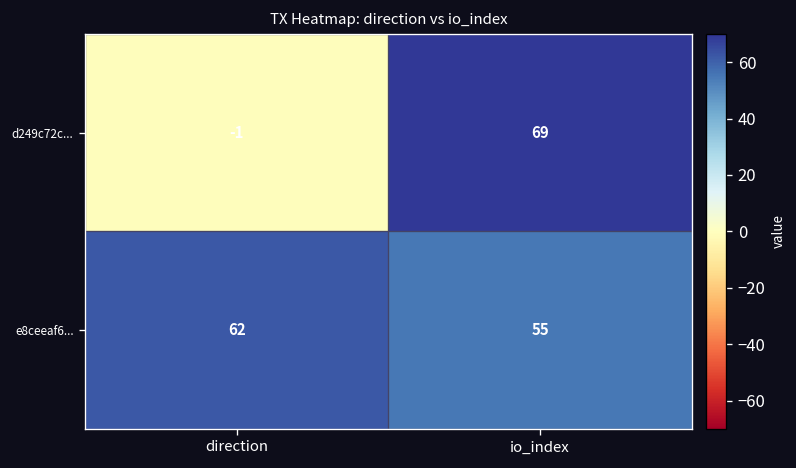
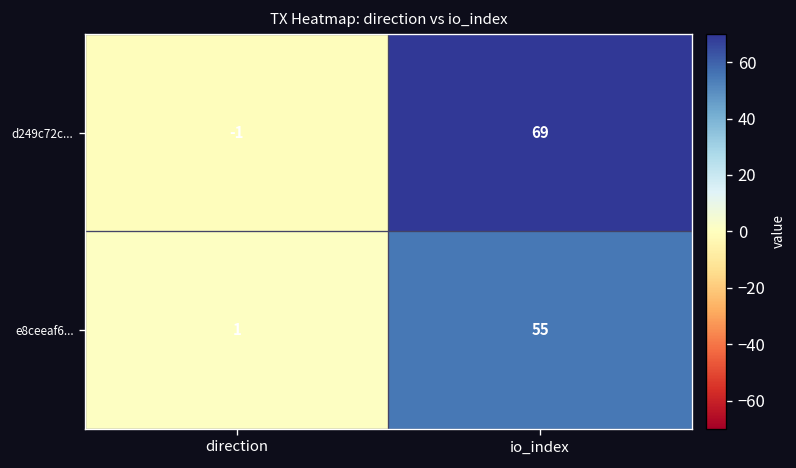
e8ceeaf6..., direction: 62 -> 1
